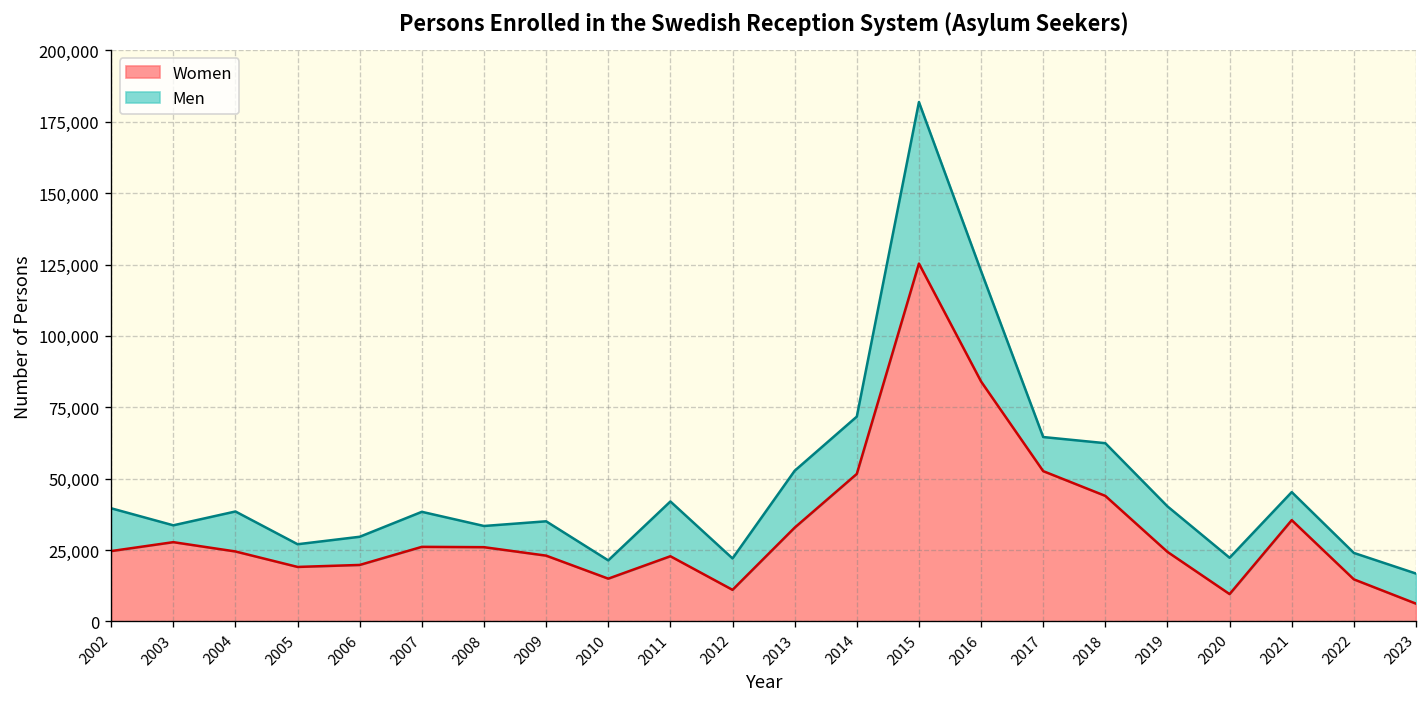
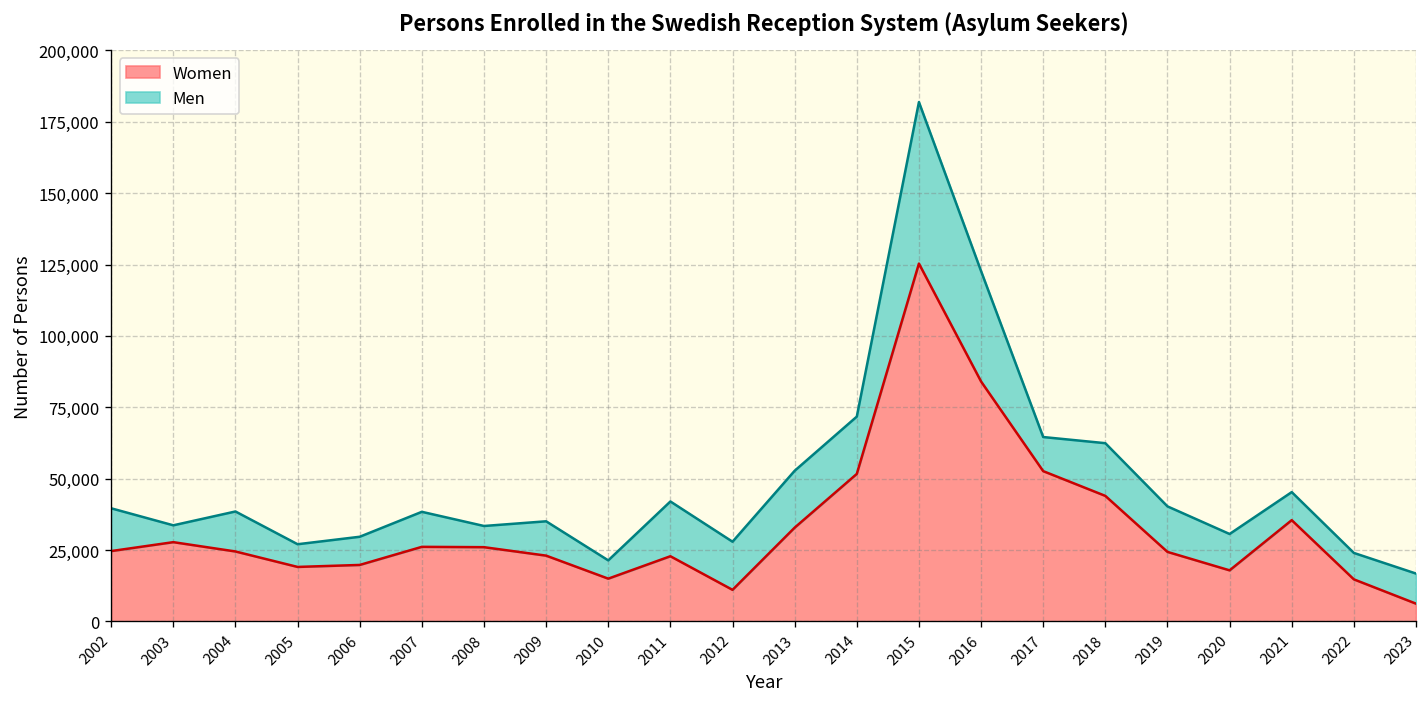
Men, 2012: 11,000 -> 17,000
Women, 2020: 10,000 -> 18,000
